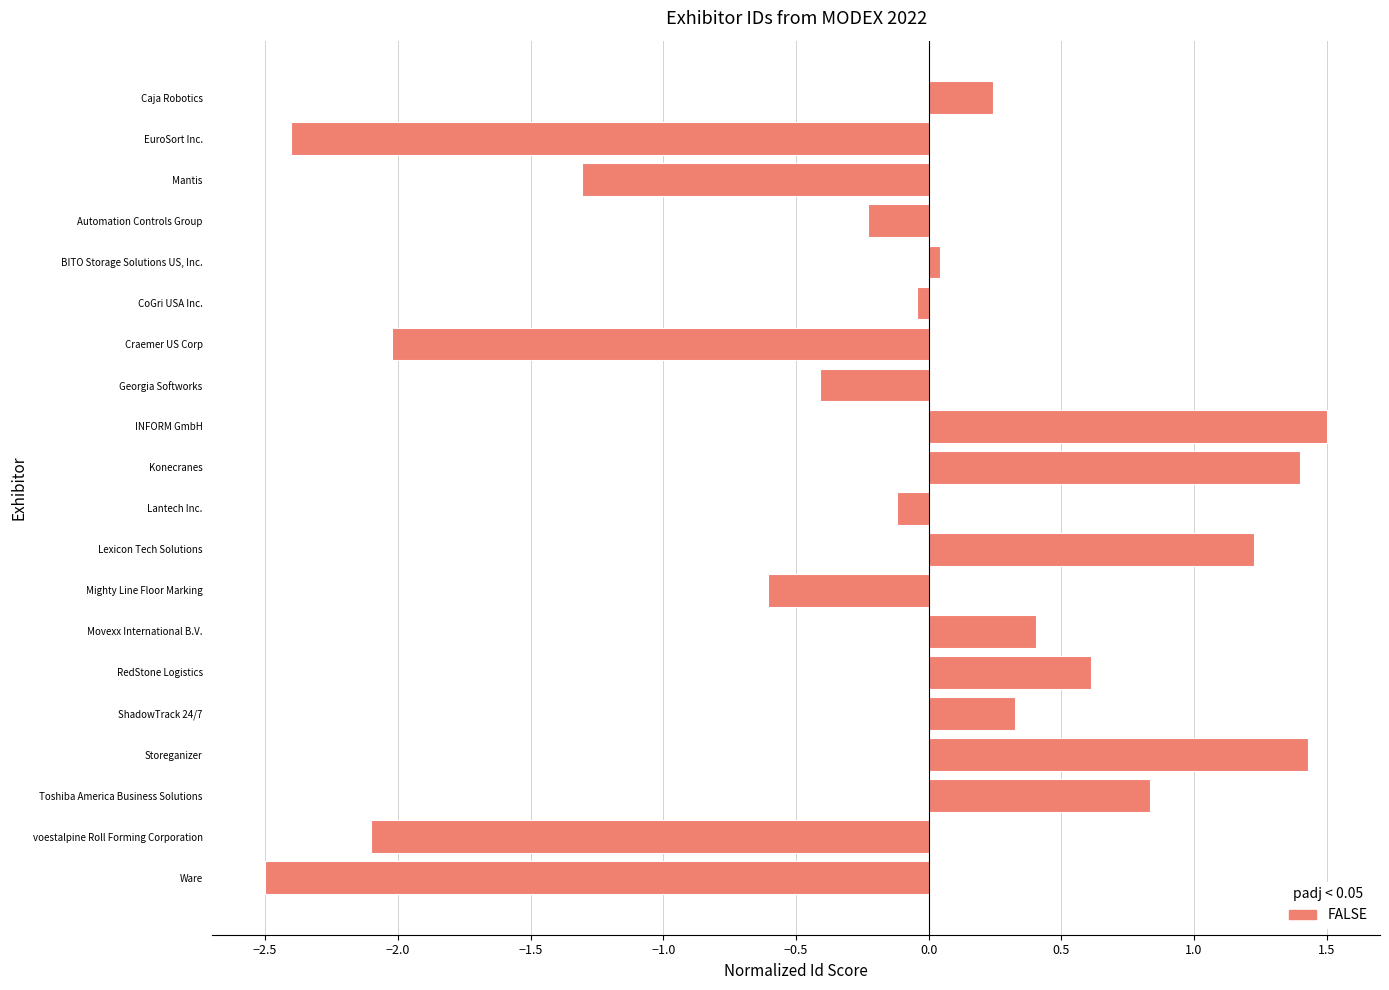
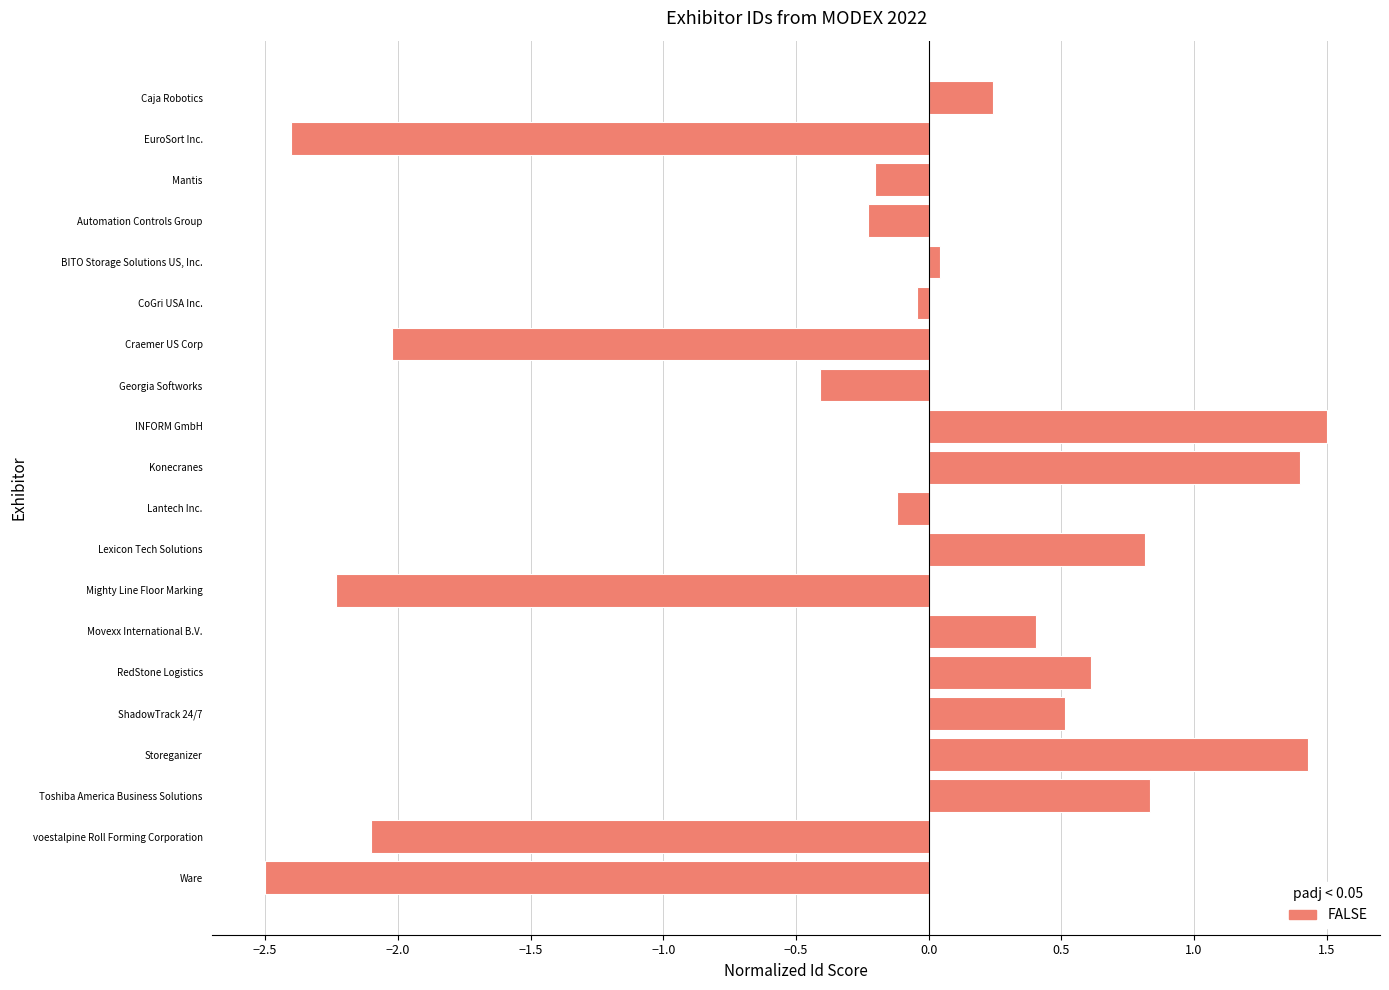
Mantis: -1.31 -> -0.20
Lexicon Tech Solutions: 1.23 -> 0.81
Mighty Line Floor Marking: -0.61 -> -2.23
ShadowTrack 24/7: 0.33 -> 0.51
